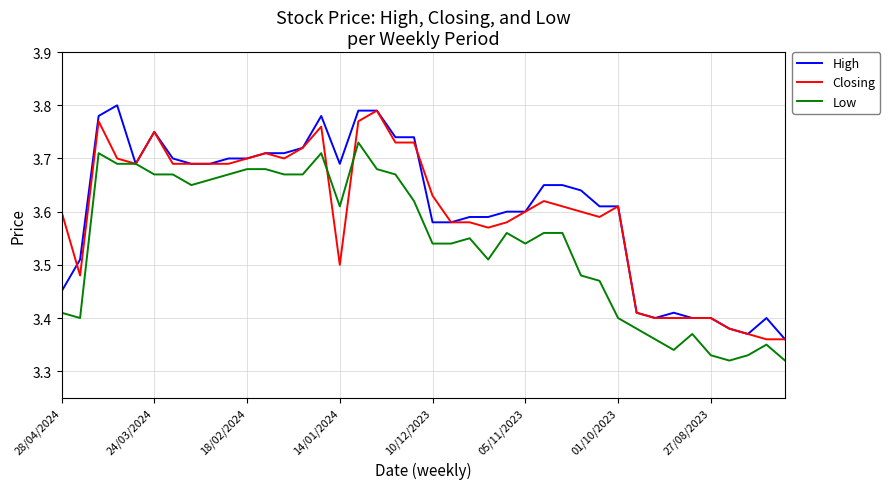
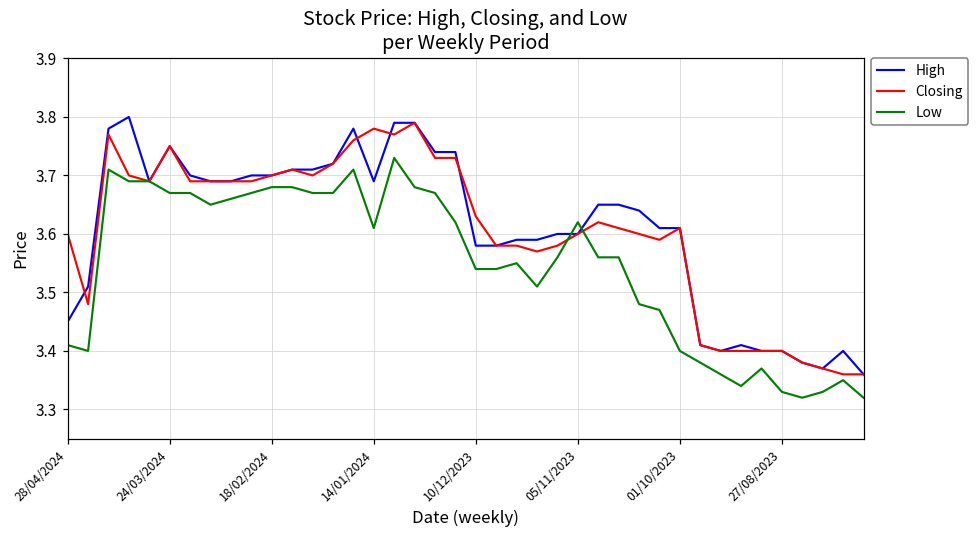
Closing, 14/01/2024: 3.50 -> 3.78
Low, 05/11/2023: 3.54 -> 3.62
